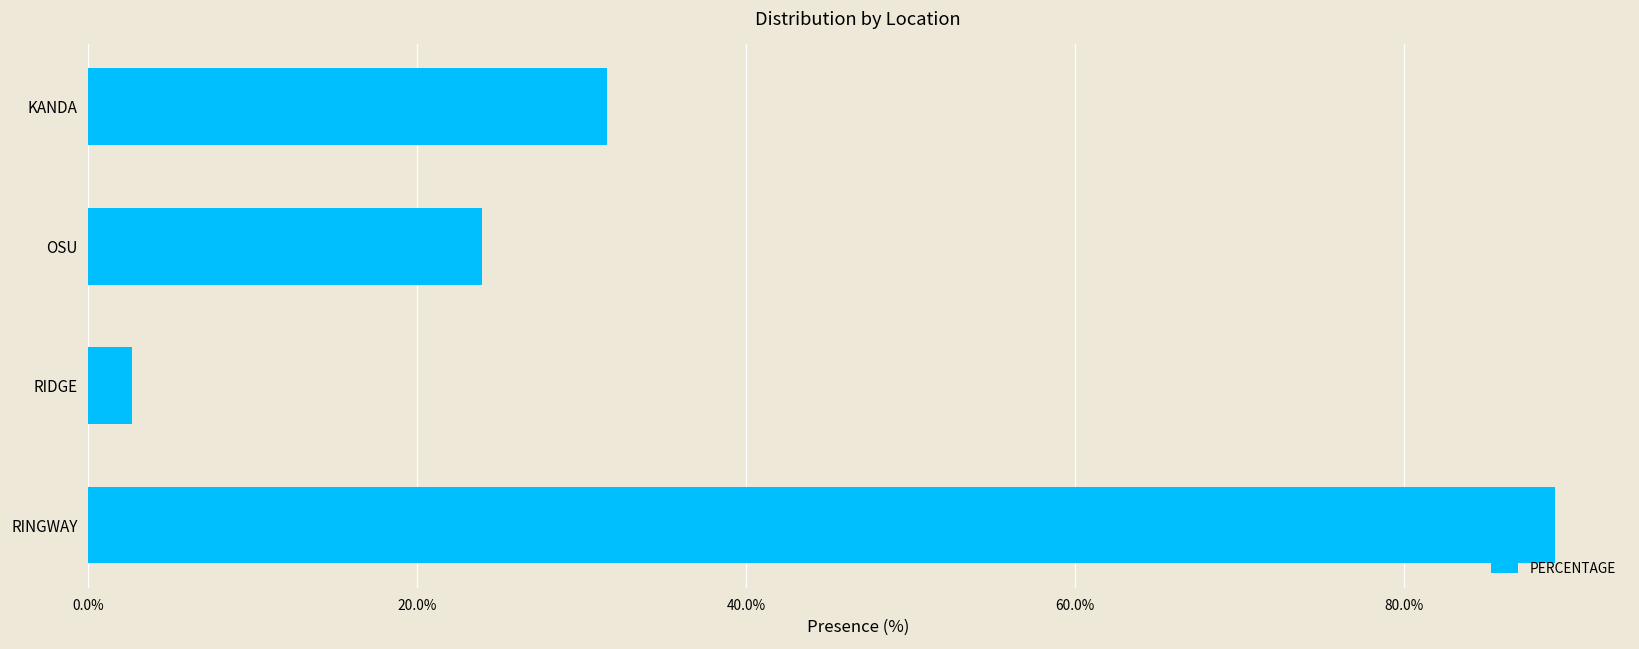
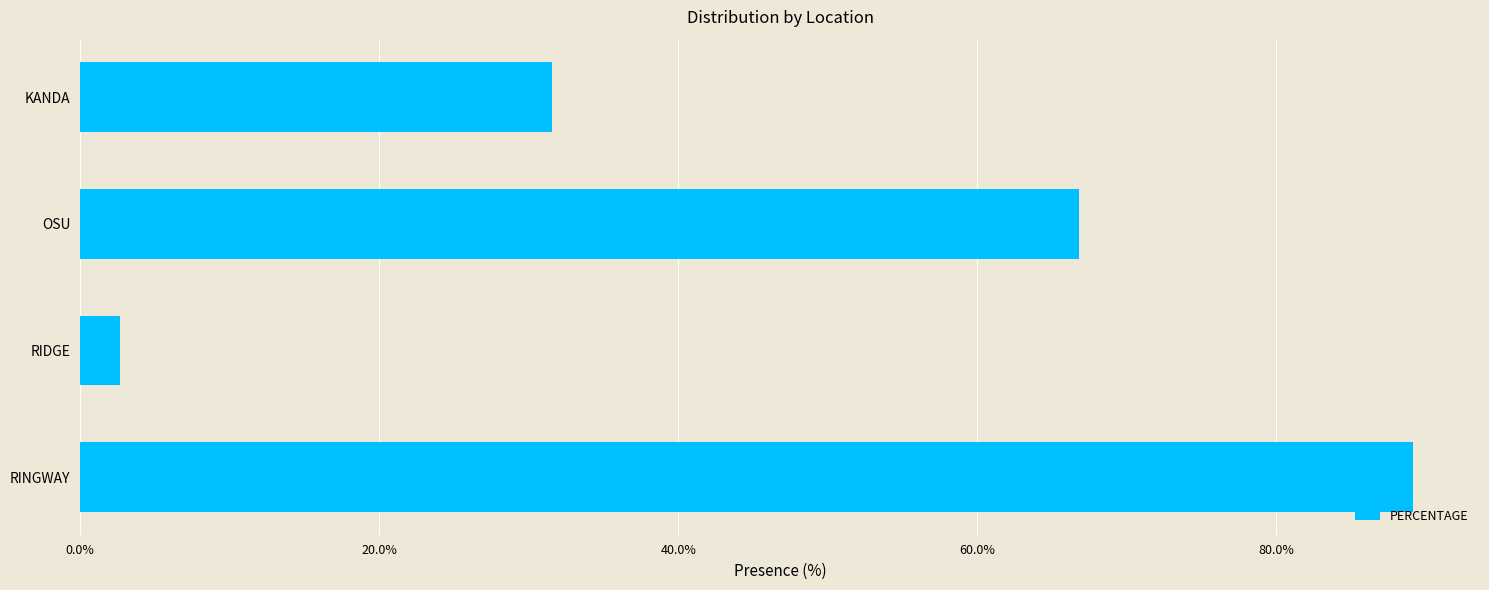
OSU: 23.9% -> 66.8%
